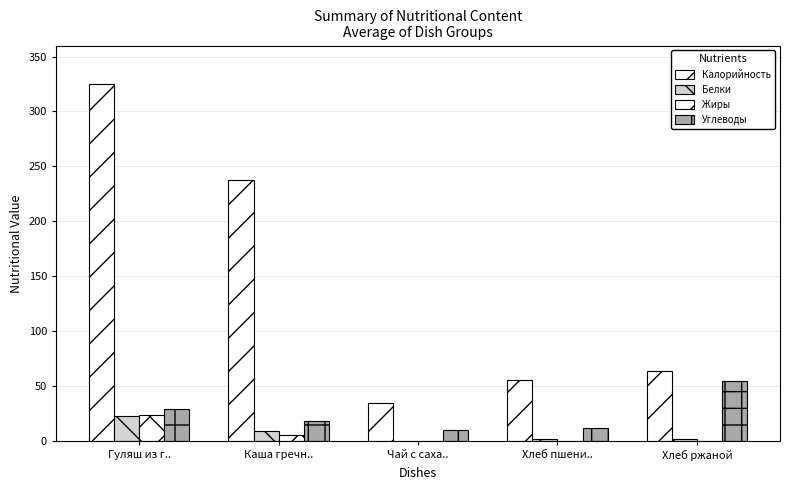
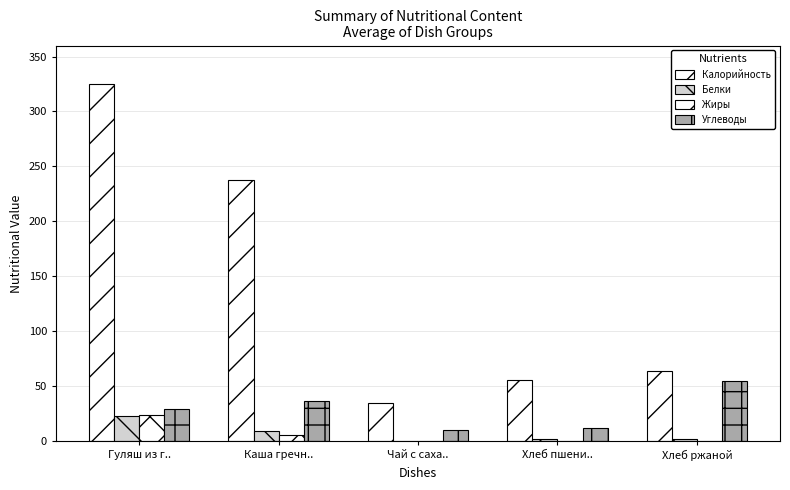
Углеводы, Каша гречн..: 18 -> 37
